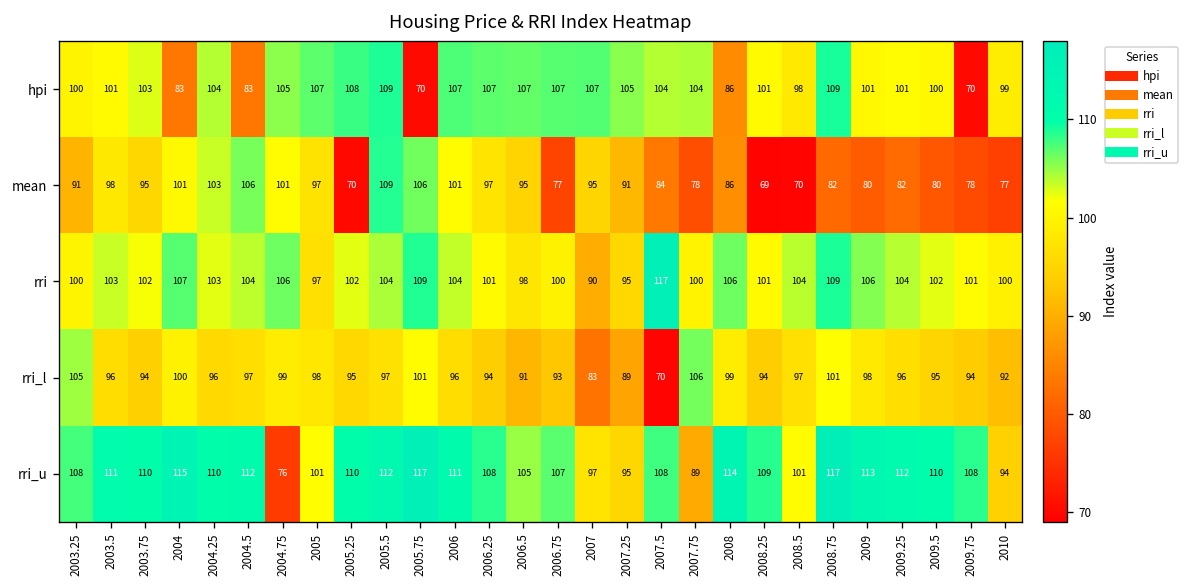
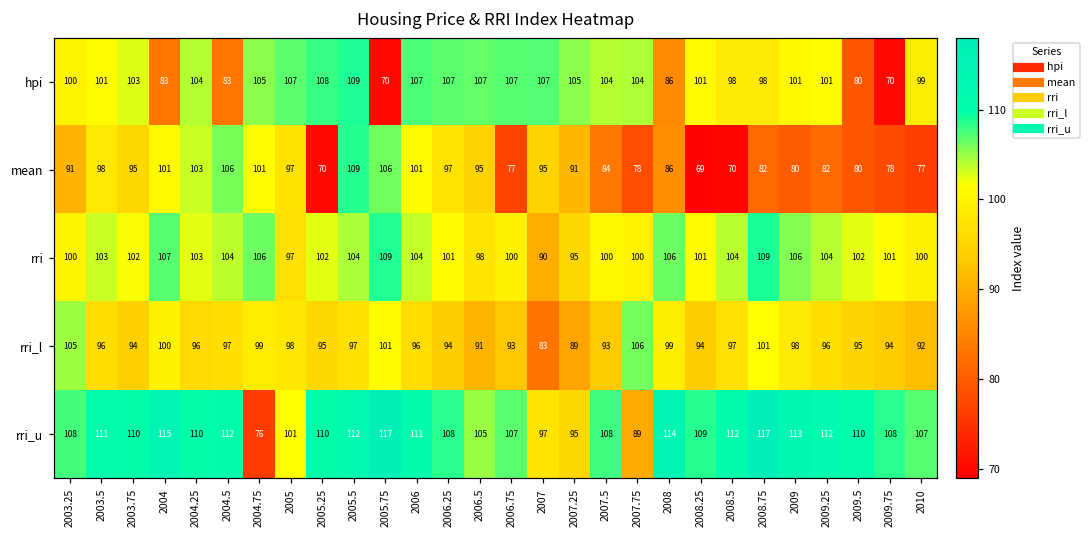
hpi, 2008.75: 109 -> 98
hpi, 2009.5: 100 -> 80
rri, 2007.5: 117 -> 100
rri_l, 2007.5: 70 -> 93
rri_u, 2008.5: 101 -> 112
rri_u, 2010: 94 -> 107
